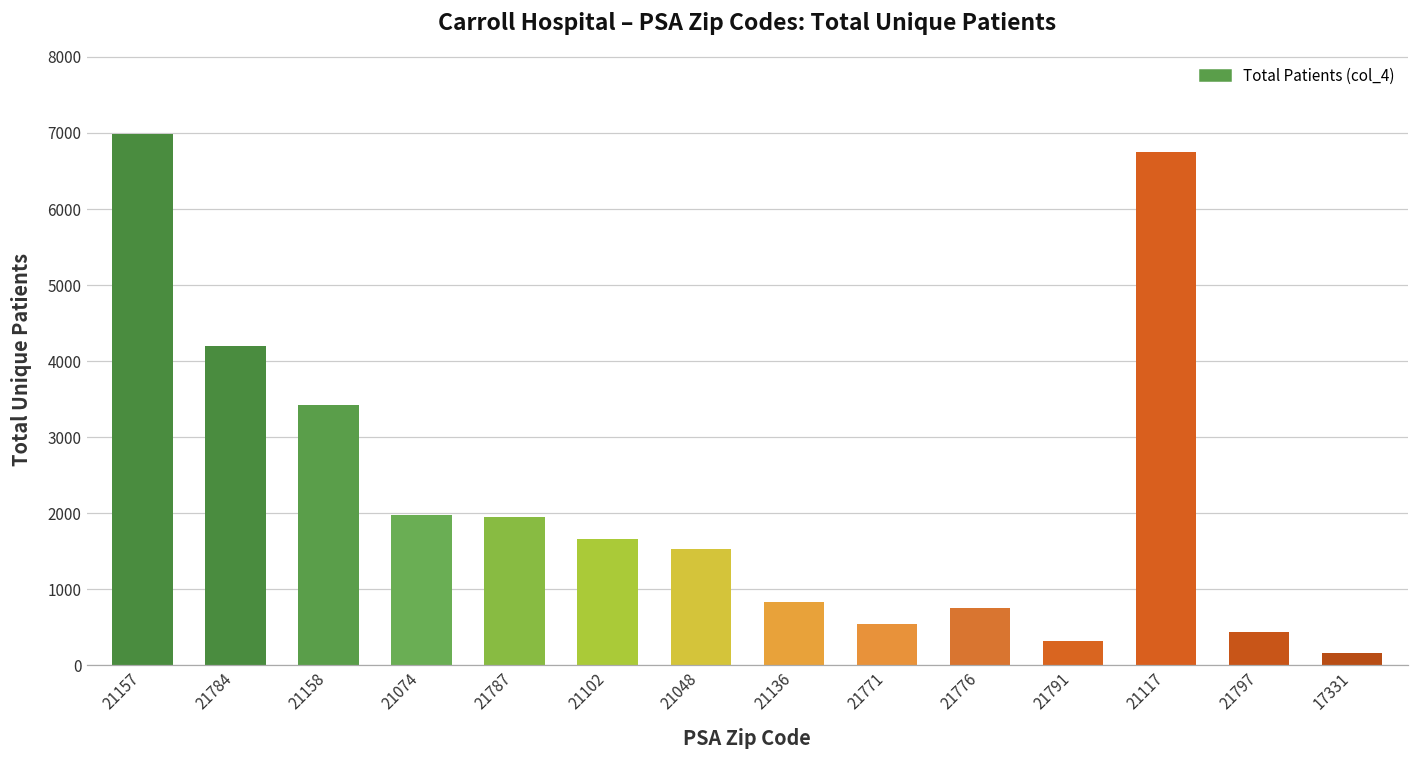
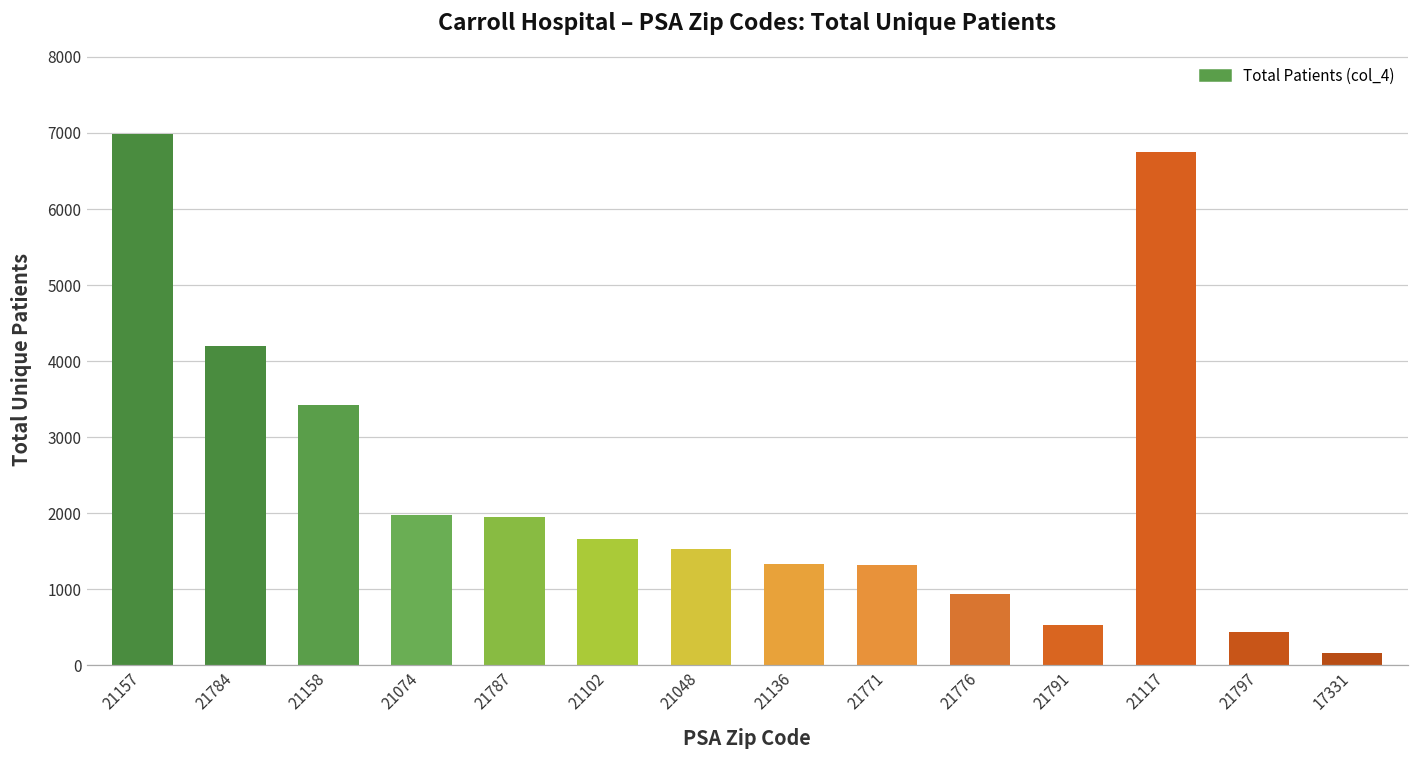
21136: 800 -> 1300
21771: 500 -> 1300
21776: 800 -> 900
21791: 300 -> 500
